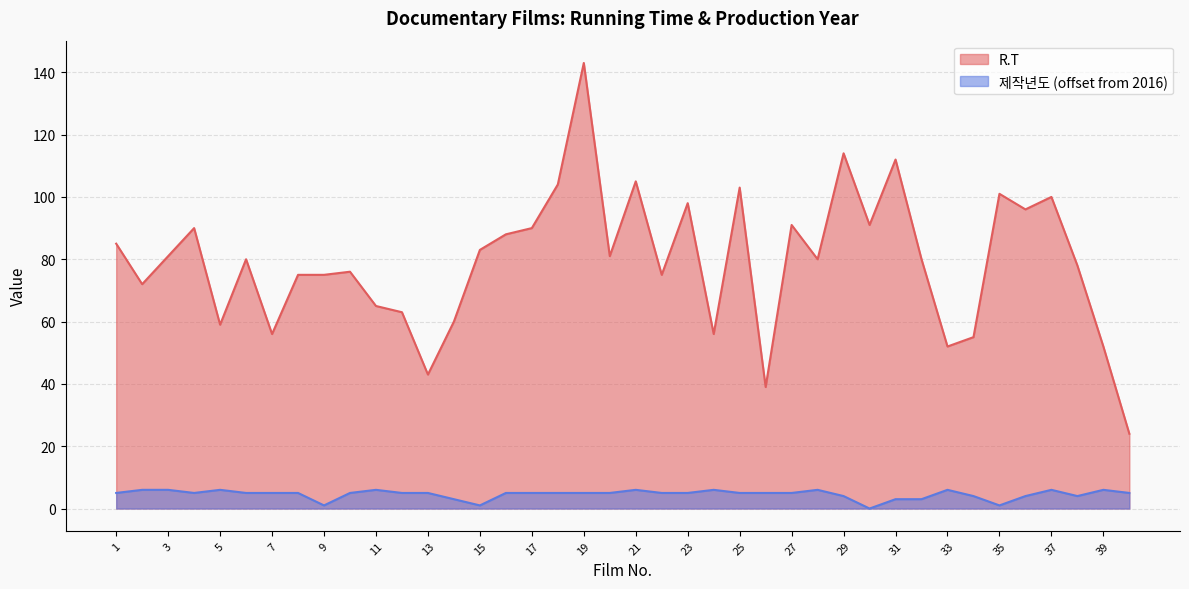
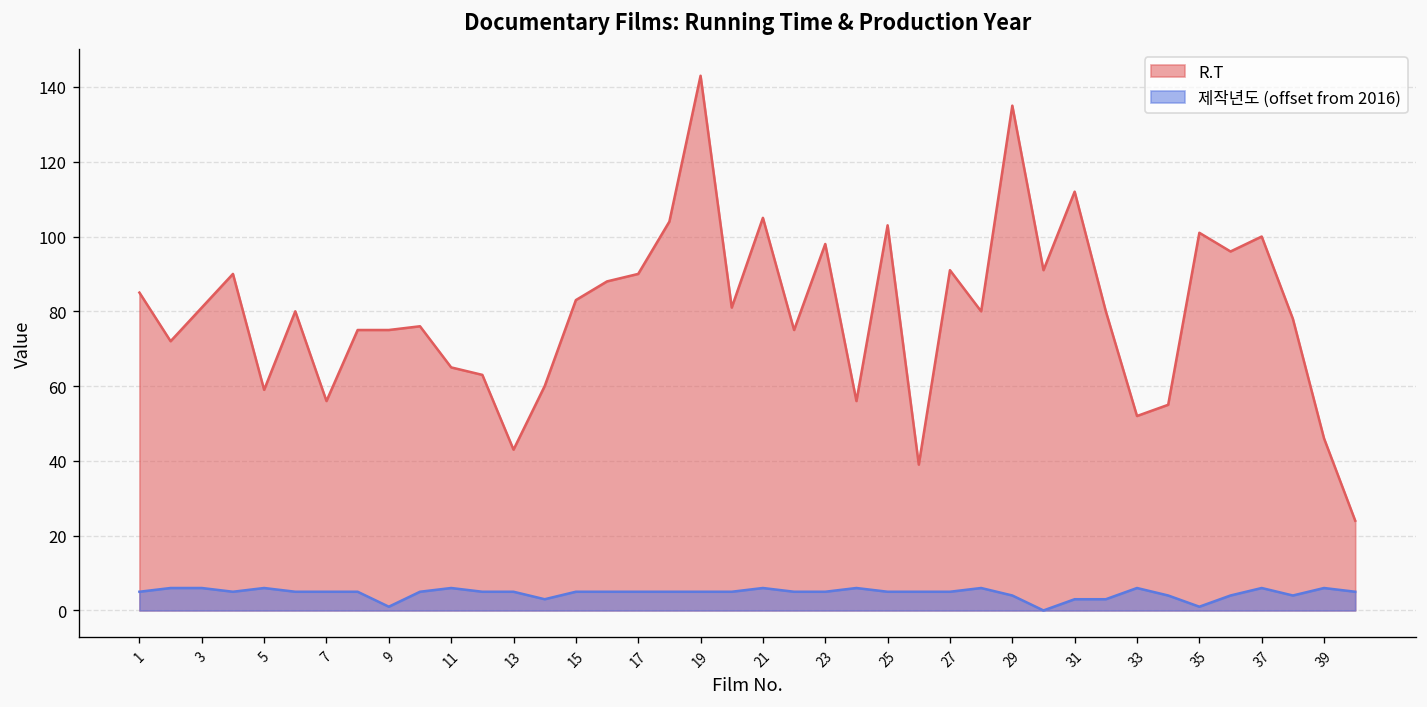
제작년도 (offset from 2016), 15: 1 -> 5
R.T, 29: 114 -> 135
R.T, 39: 52 -> 46
